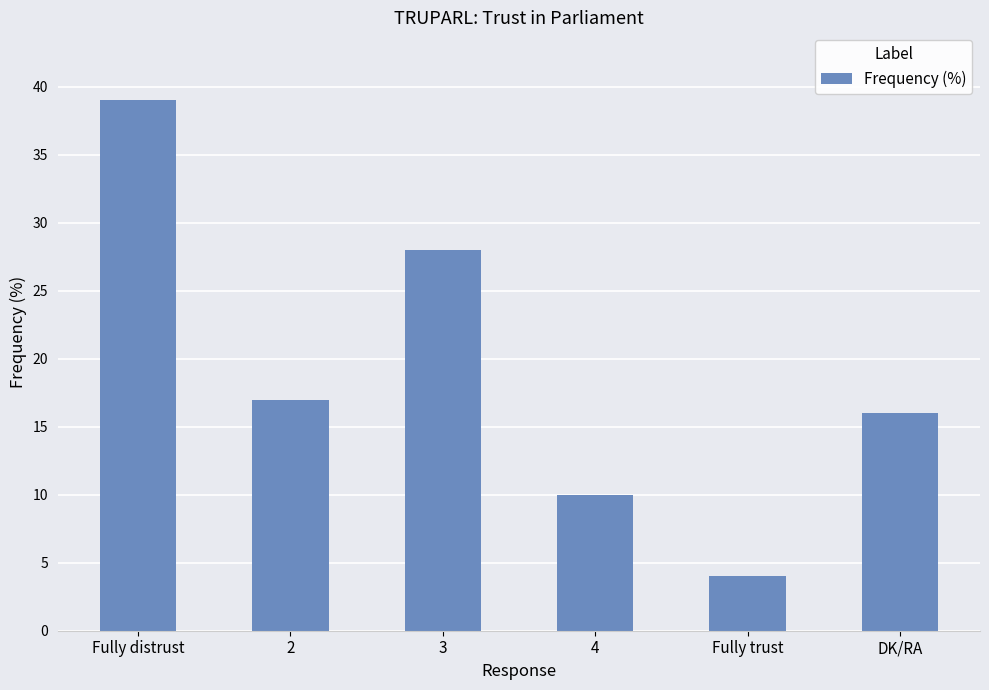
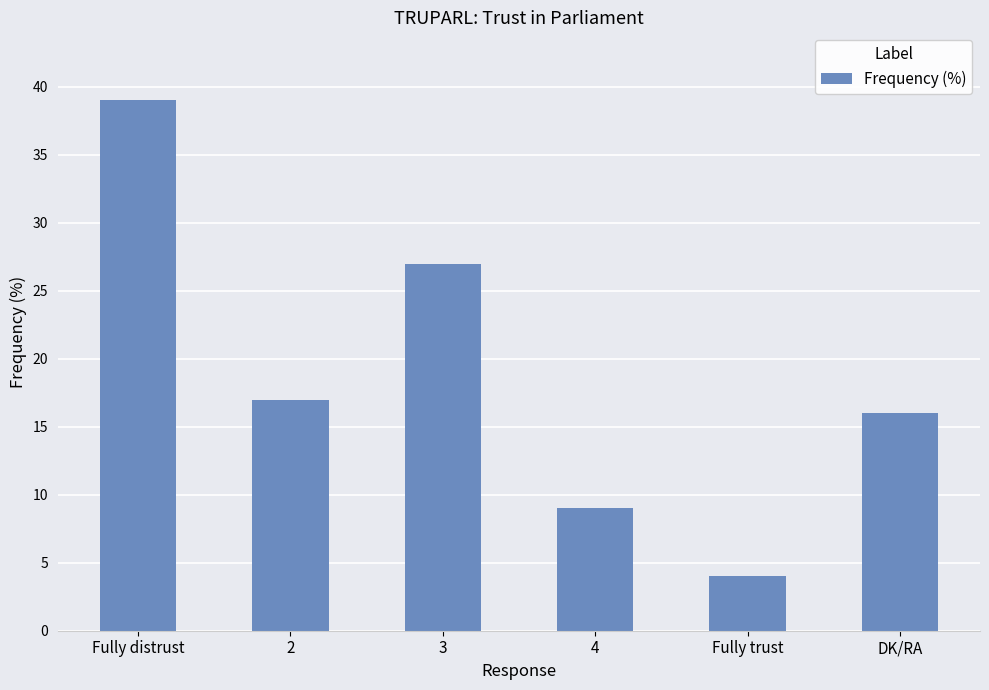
3: 28 -> 27
4: 10 -> 9
